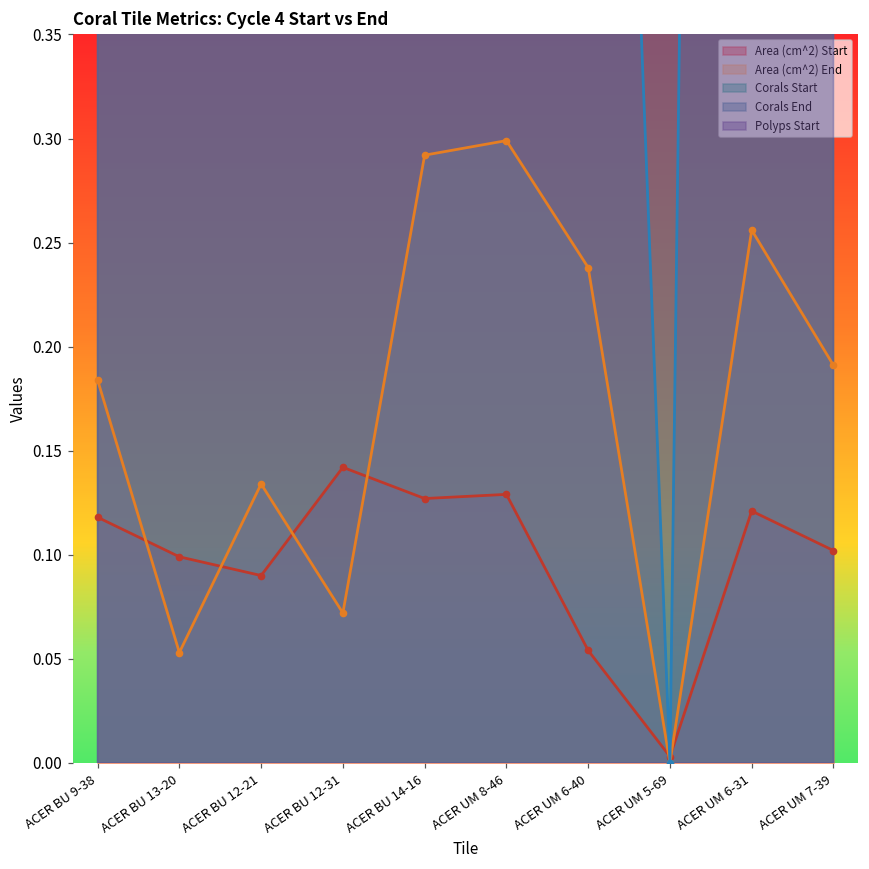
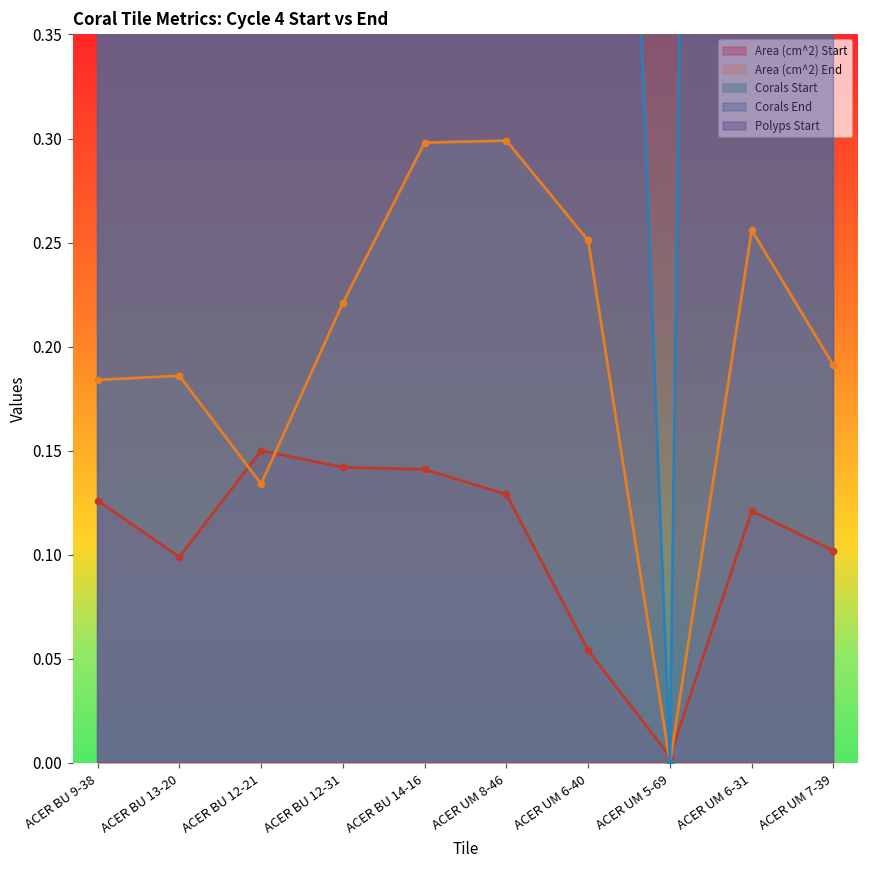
Area (cm^2) Start, ACER BU 9-38: 0.118 -> 0.126
Area (cm^2) End, ACER BU 13-20: 0.053 -> 0.186
Area (cm^2) Start, ACER BU 12-21: 0.09 -> 0.15
Area (cm^2) End, ACER BU 12-31: 0.072 -> 0.221
Area (cm^2) Start, ACER BU 14-16: 0.127 -> 0.141
Area (cm^2) End, ACER BU 14-16: 0.292 -> 0.298
Area (cm^2) End, ACER UM 6-40: 0.238 -> 0.251
